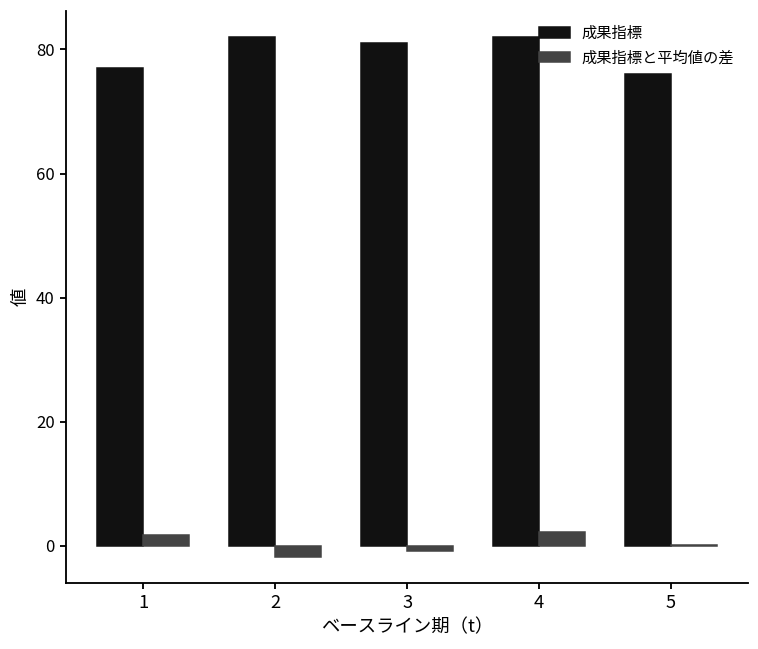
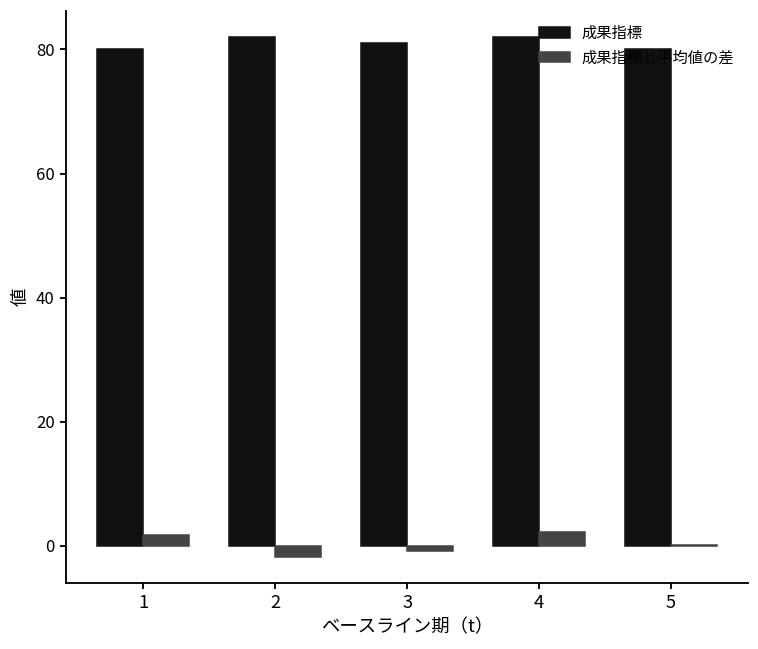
成果指標, 1: 77 -> 80
成果指標, 5: 76 -> 80
